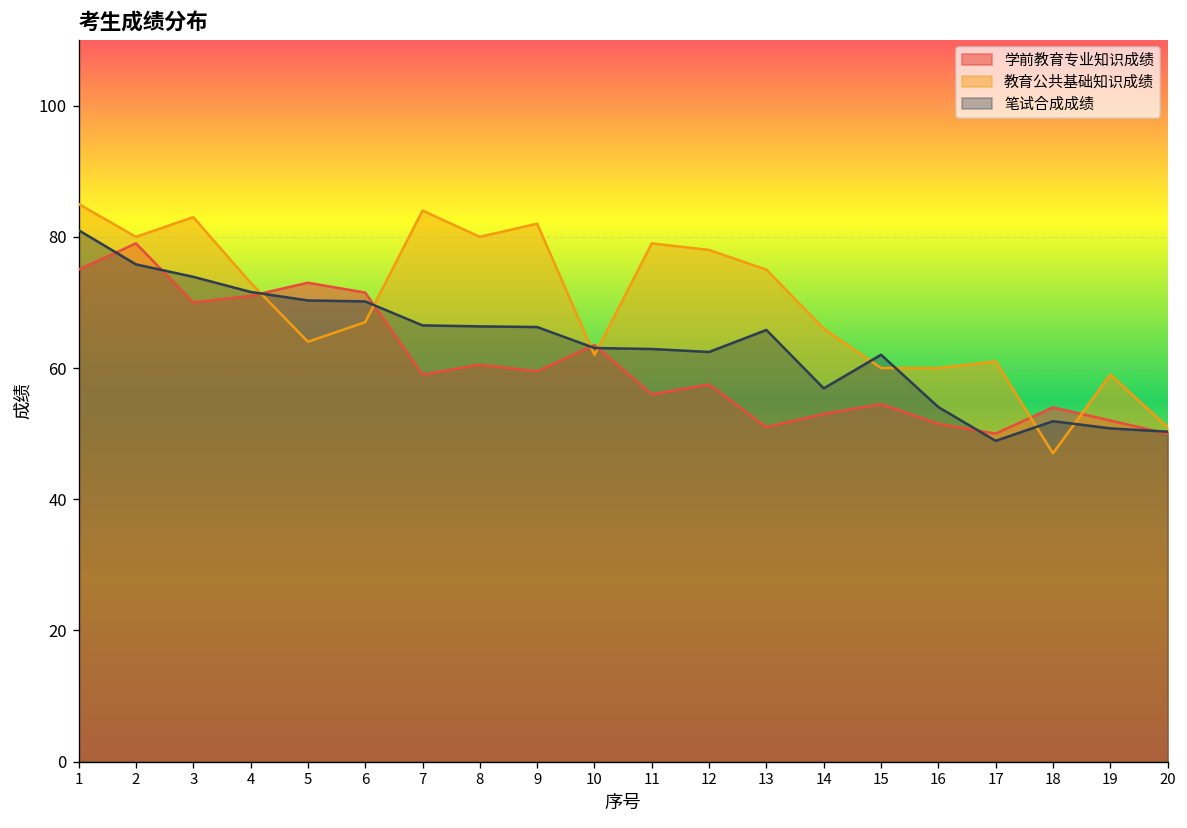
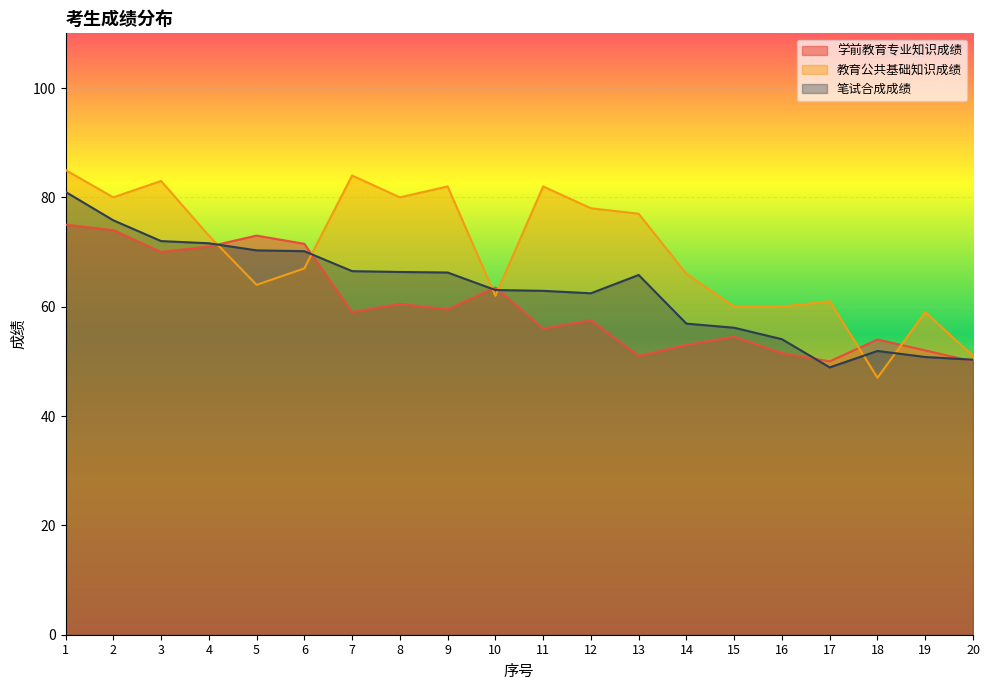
学前教育专业知识成绩, 2: 79 -> 74
笔试合成成绩, 3: 74 -> 72
教育公共基础知识成绩, 11: 79 -> 82
教育公共基础知识成绩, 13: 75 -> 77
笔试合成成绩, 15: 62 -> 56
